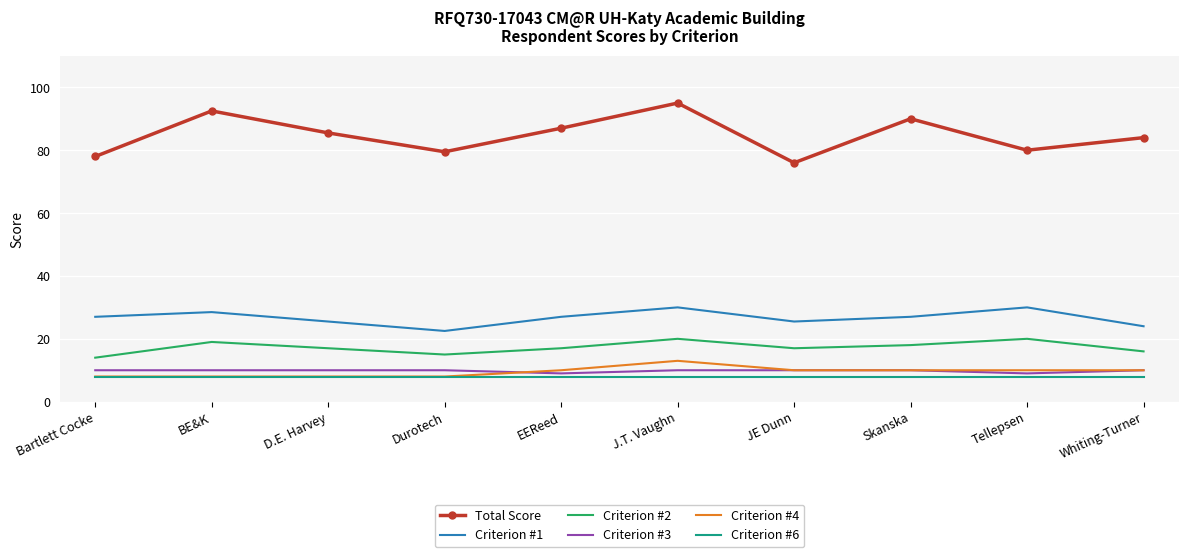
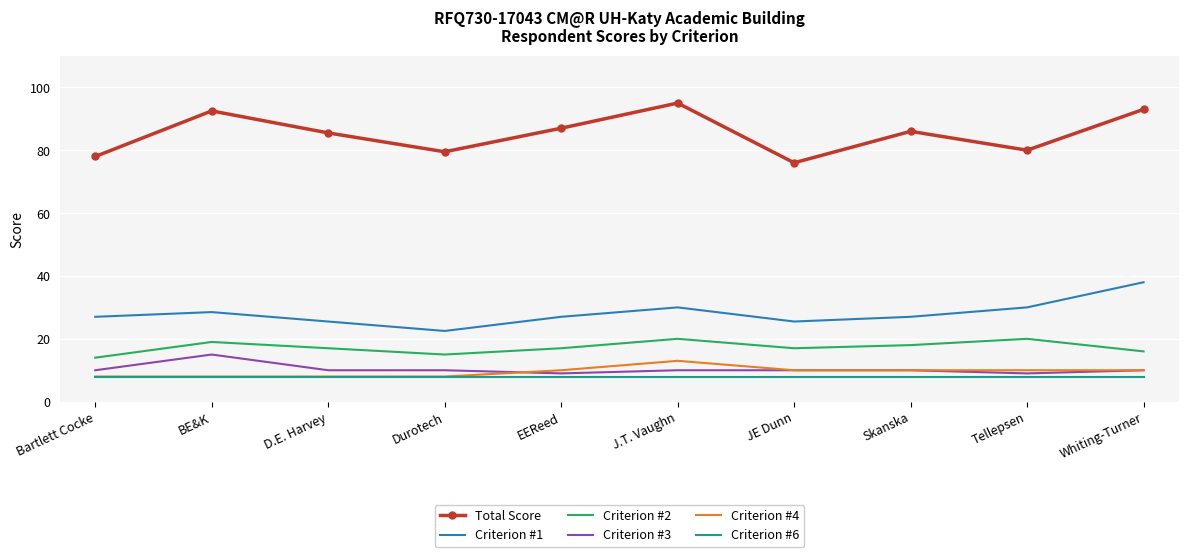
Criterion #3, BE&K: 10 -> 15
Total Score, Skanska: 90 -> 86
Total Score, Whiting-Turner: 84 -> 93
Criterion #1, Whiting-Turner: 24 -> 38
